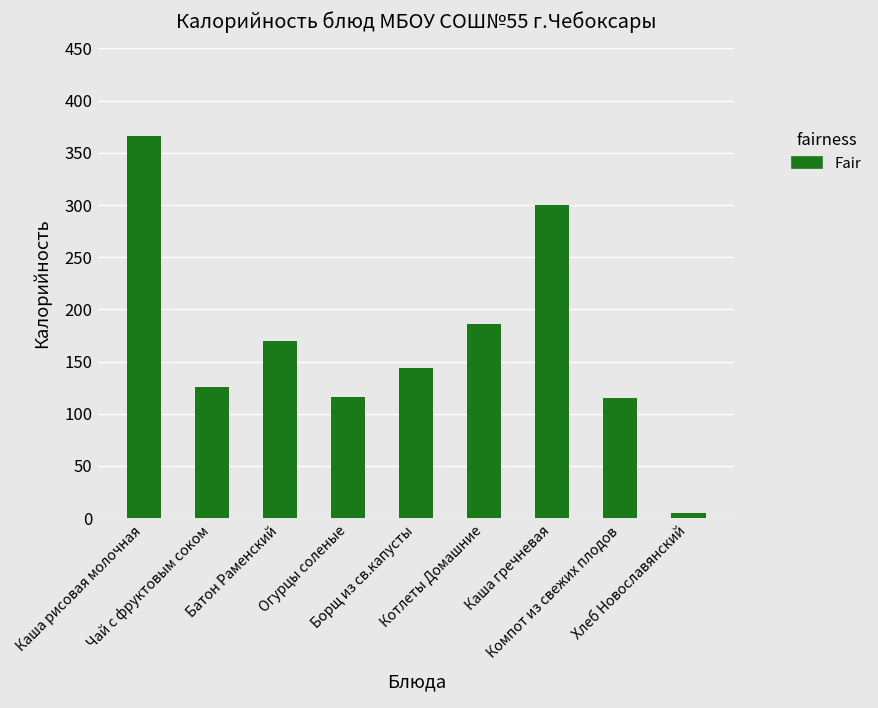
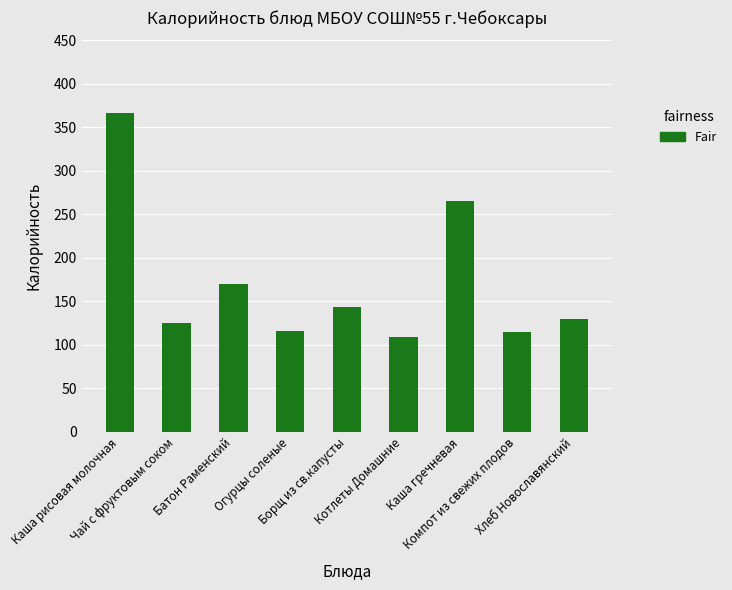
Котлеты Домашние: 190 -> 110
Каша гречневая: 300 -> 270
Хлеб Новославянский: 10 -> 130
